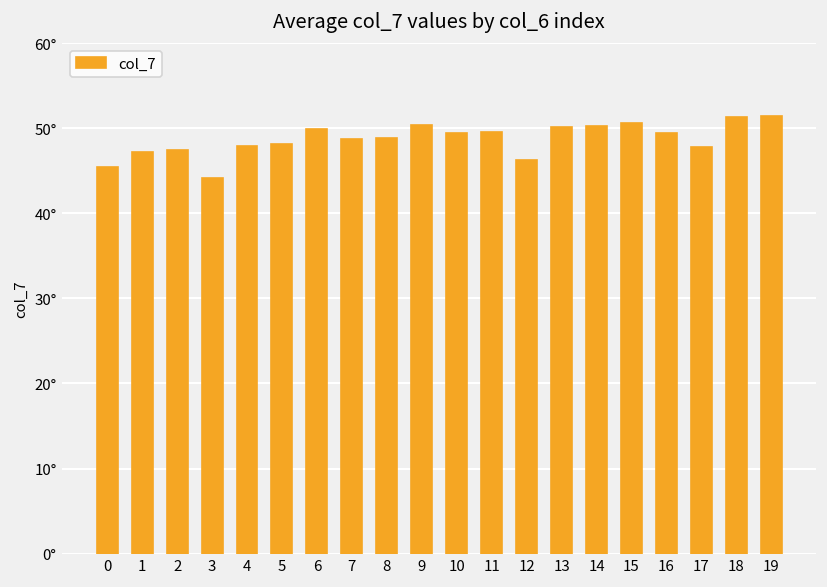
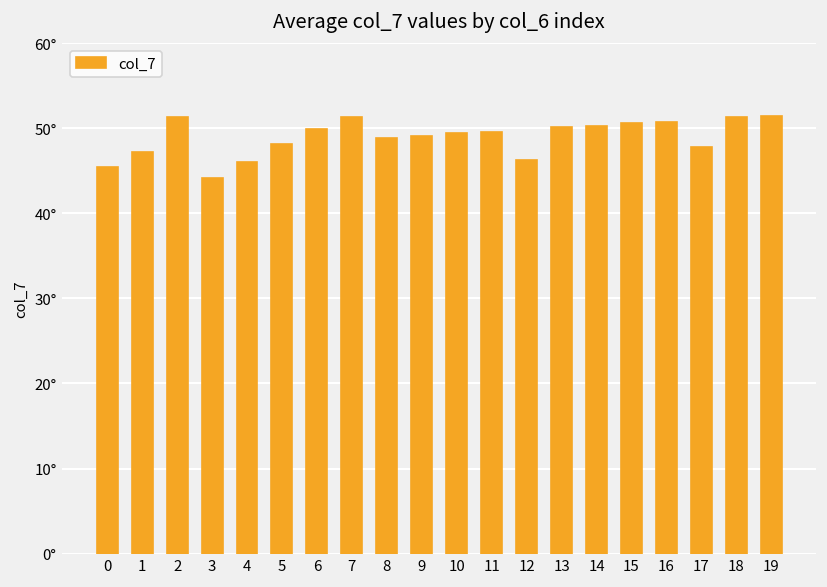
2: 48° -> 51°
4: 48° -> 46°
7: 49° -> 51°
9: 50° -> 49°
16: 50° -> 51°
